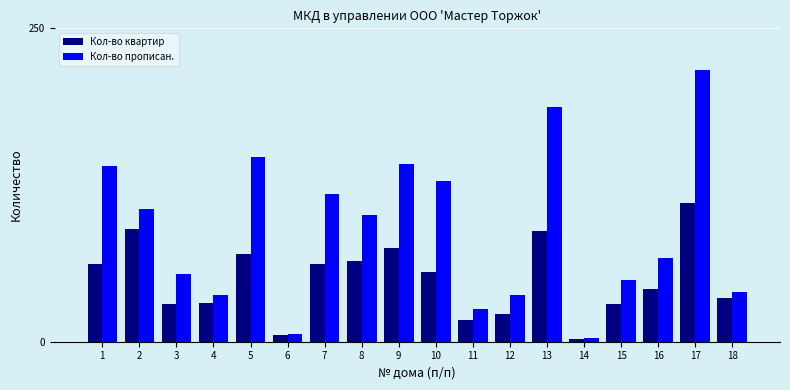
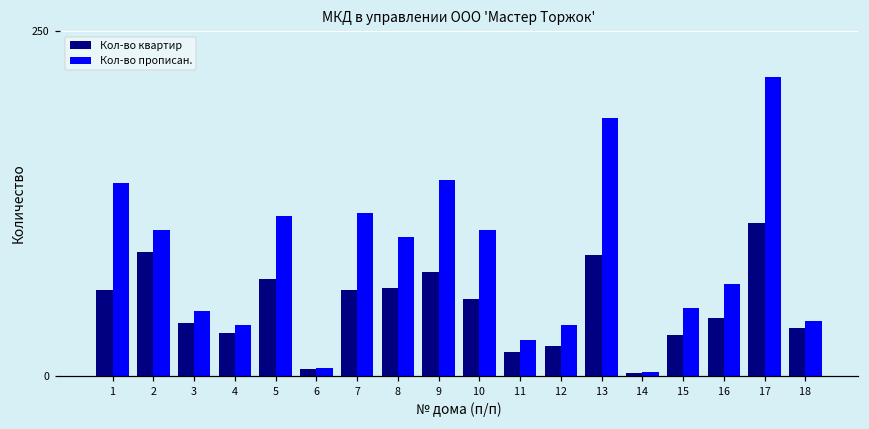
Кол-во квартир, 3: 30 -> 38
Кол-во прописан., 3: 54 -> 47
Кол-во прописан., 5: 147 -> 116
Кол-во прописан., 10: 128 -> 106
